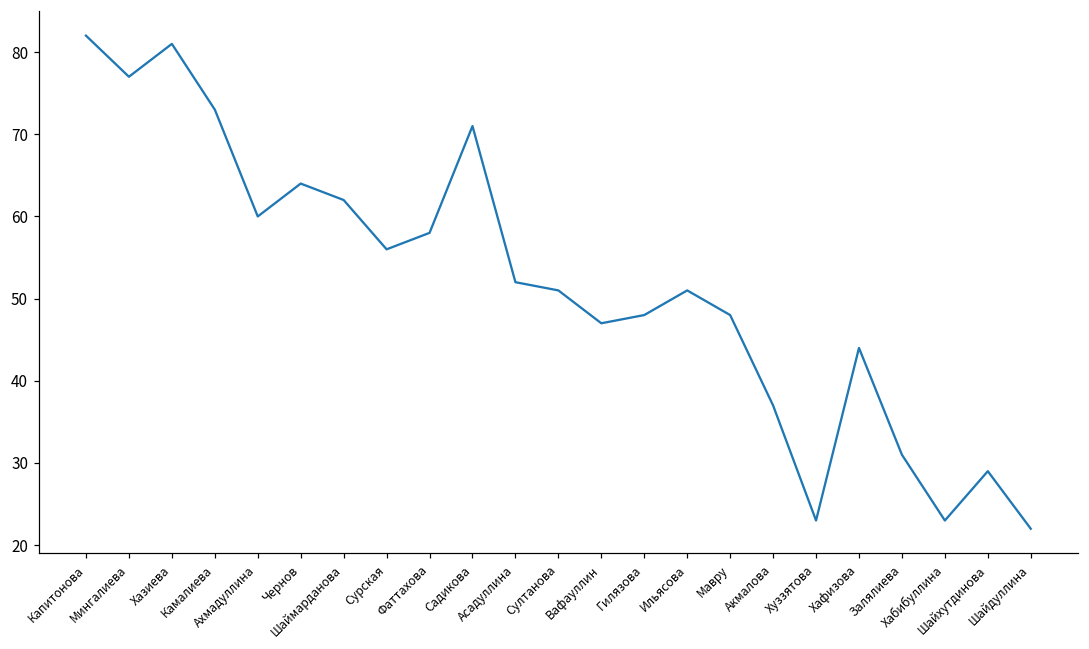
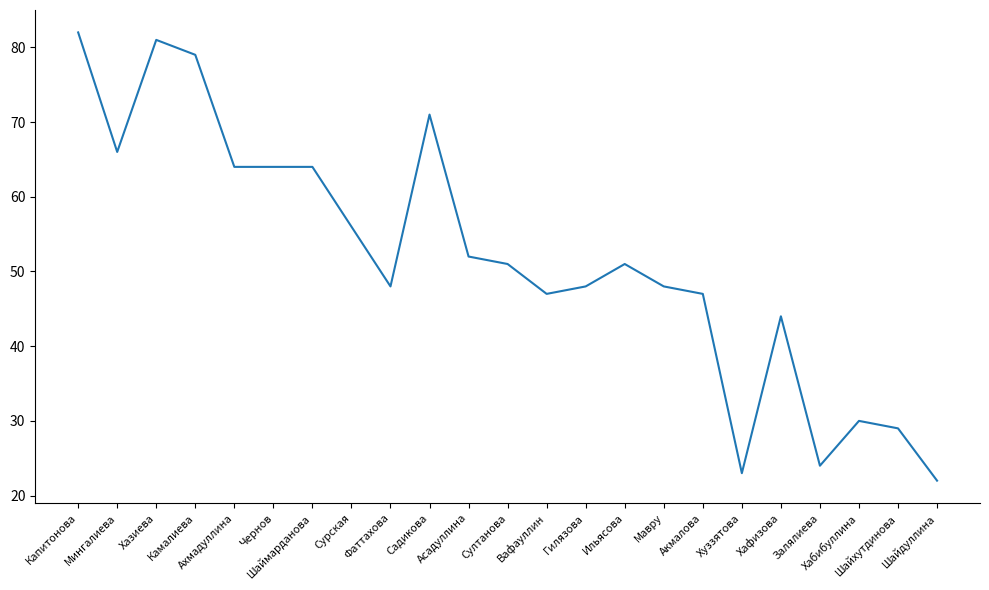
Мингалиева: 77 -> 66
Камалиева: 73 -> 79
Ахмадуллина: 60 -> 64
Шаймарданова: 62 -> 64
Фаттахова: 58 -> 48
Акмалова: 37 -> 47
Залялиева: 31 -> 24
Хабибуллина: 23 -> 30
